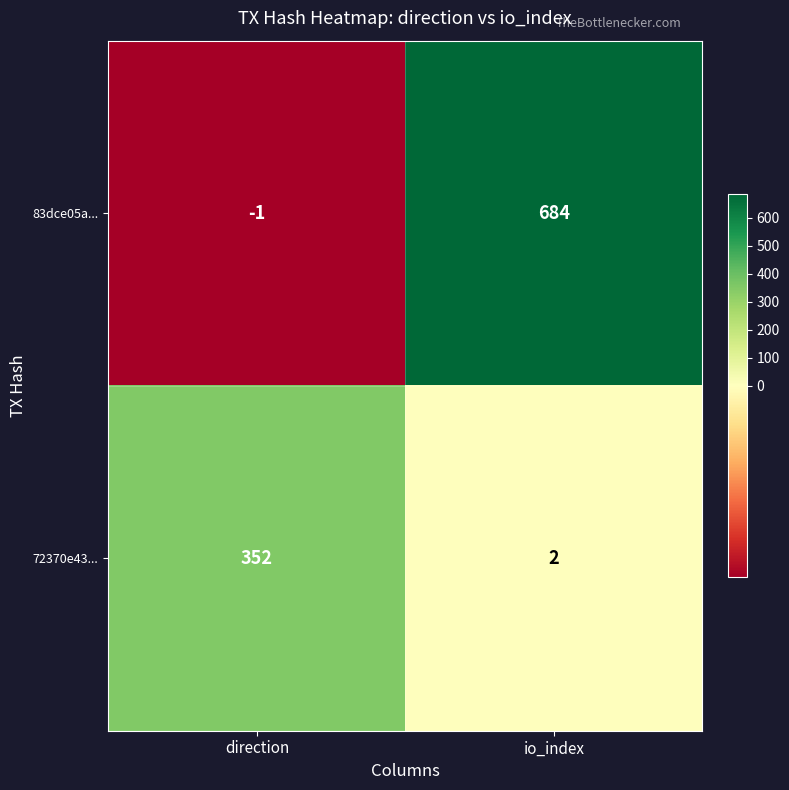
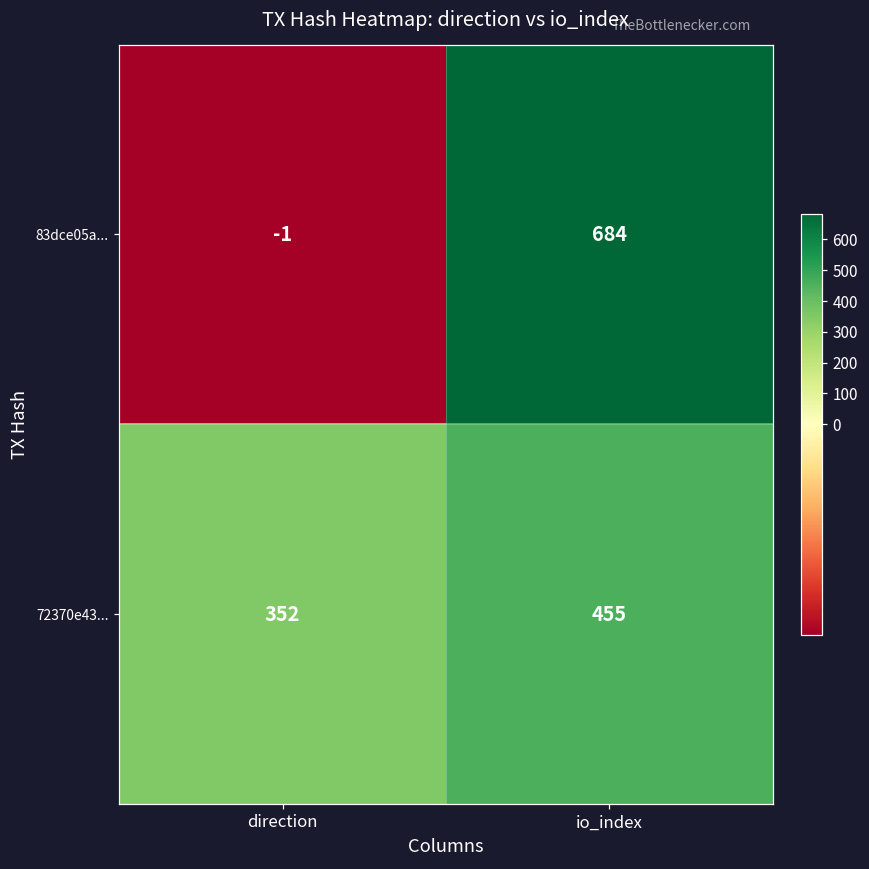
72370e43..., io_index: 2 -> 455
